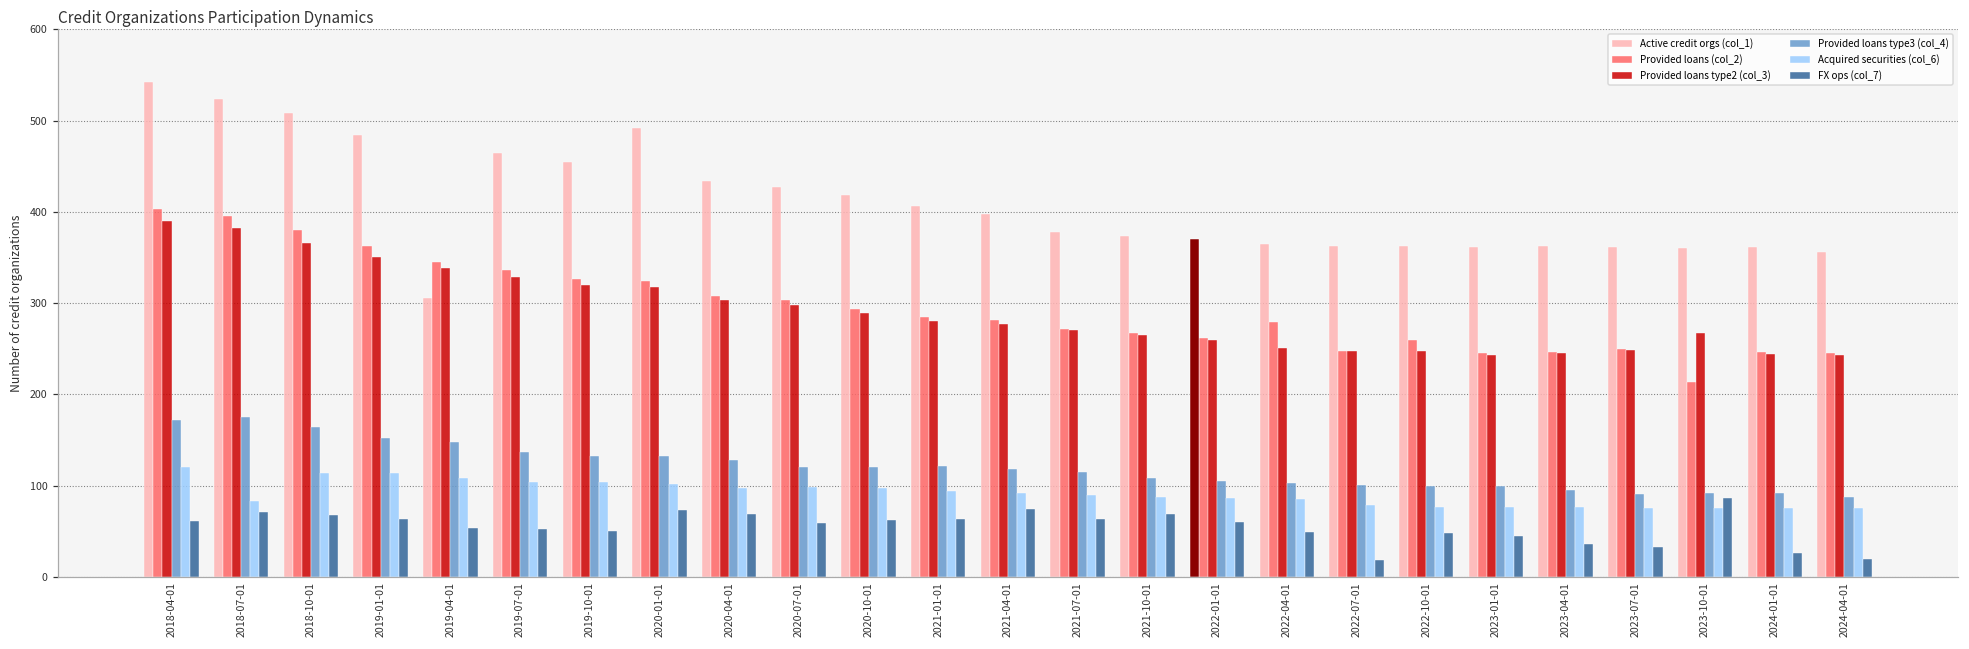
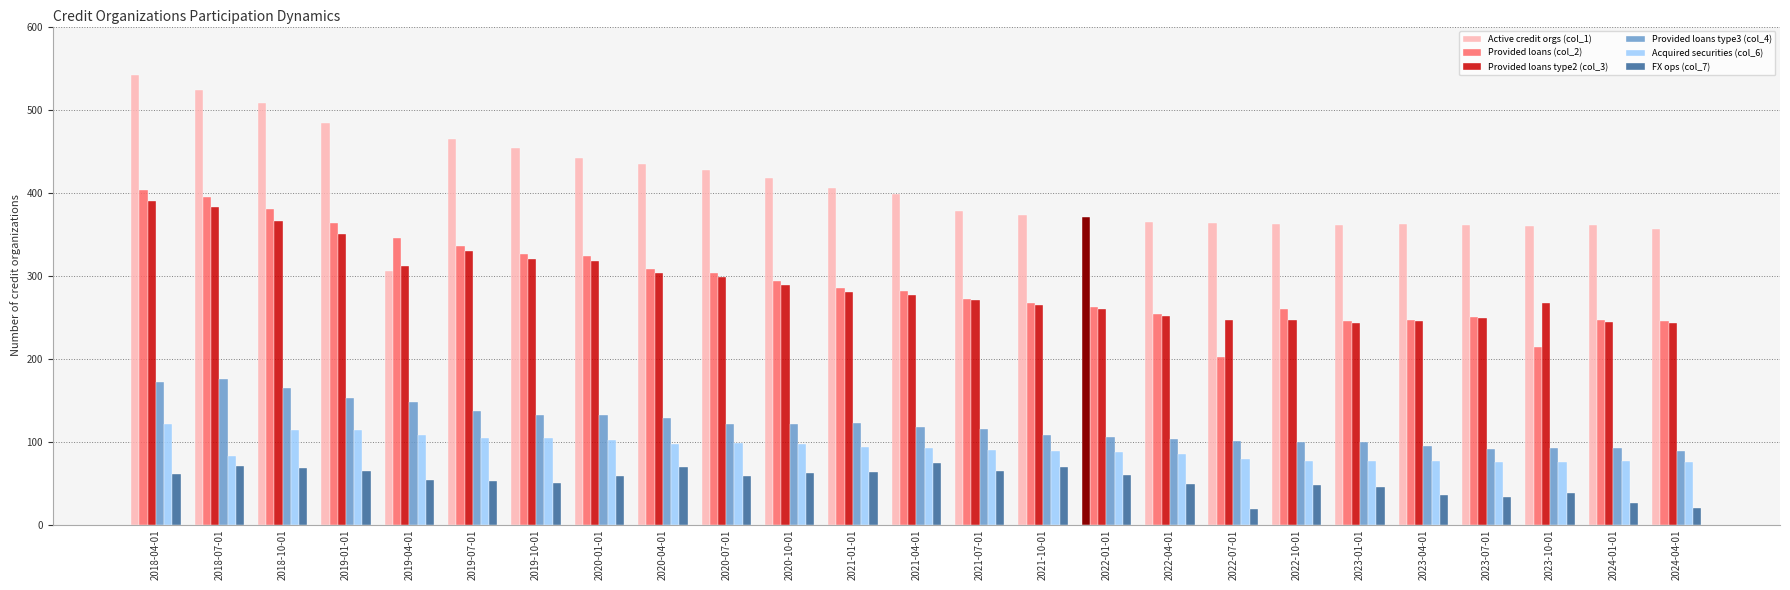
Provided loans type2 (col_3), 2019-04-01: 340 -> 310
Active credit orgs (col_1), 2020-01-01: 490 -> 440
FX ops (col_7), 2020-01-01: 70 -> 60
Provided loans (col_2), 2022-04-01: 280 -> 250
Provided loans (col_2), 2022-07-01: 250 -> 200
FX ops (col_7), 2023-10-01: 90 -> 40
